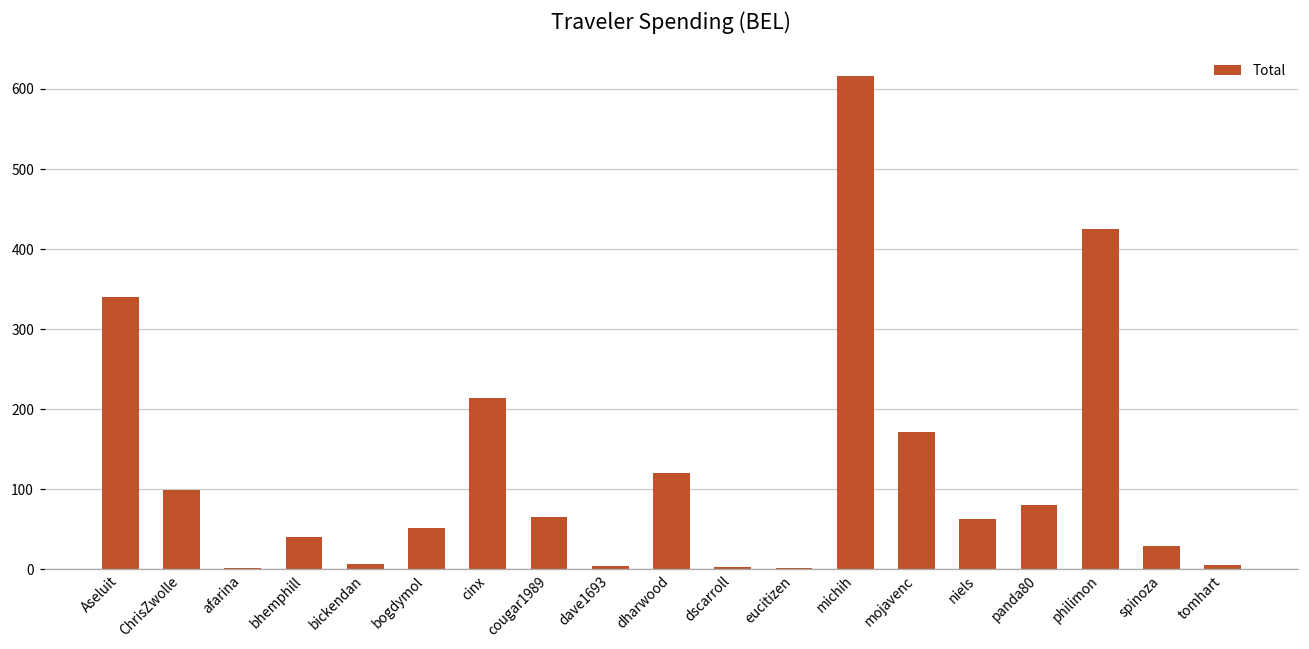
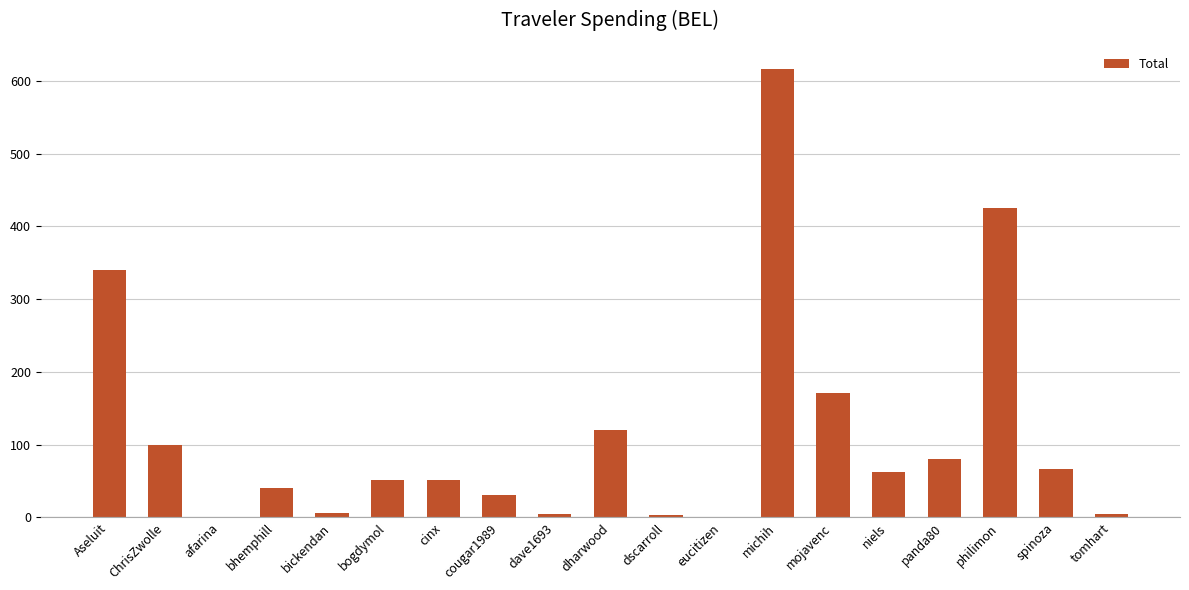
cinx: 210 -> 50
cougar1989: 60 -> 30
spinoza: 30 -> 70
